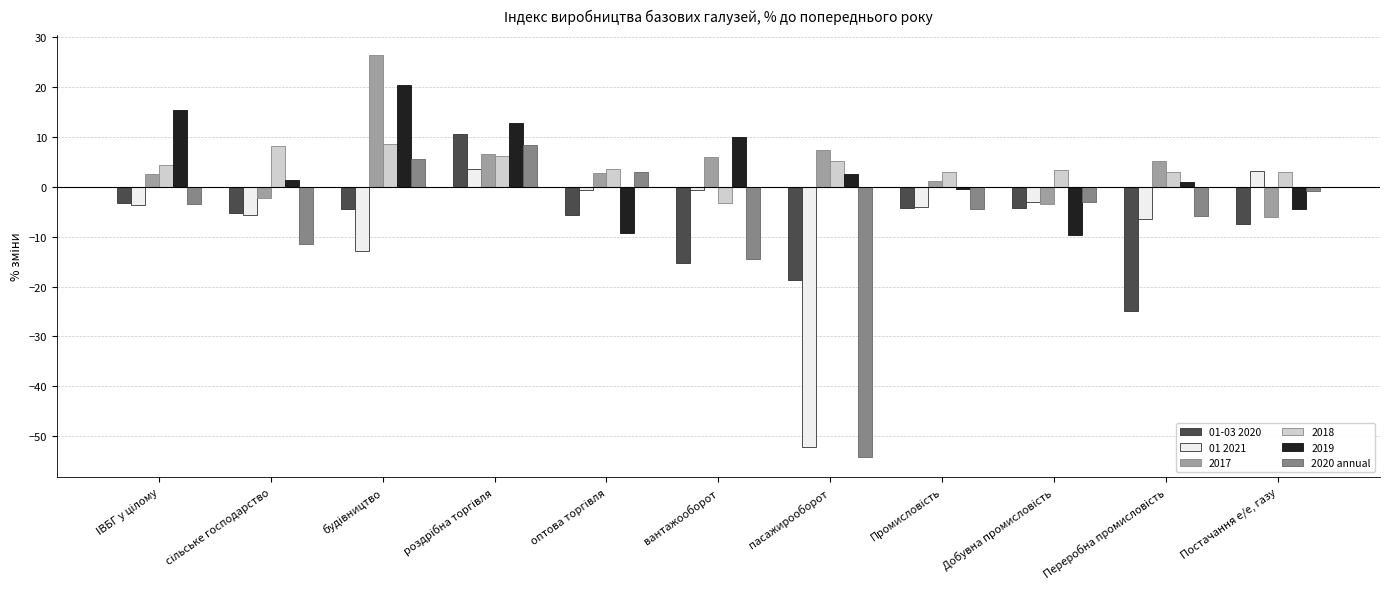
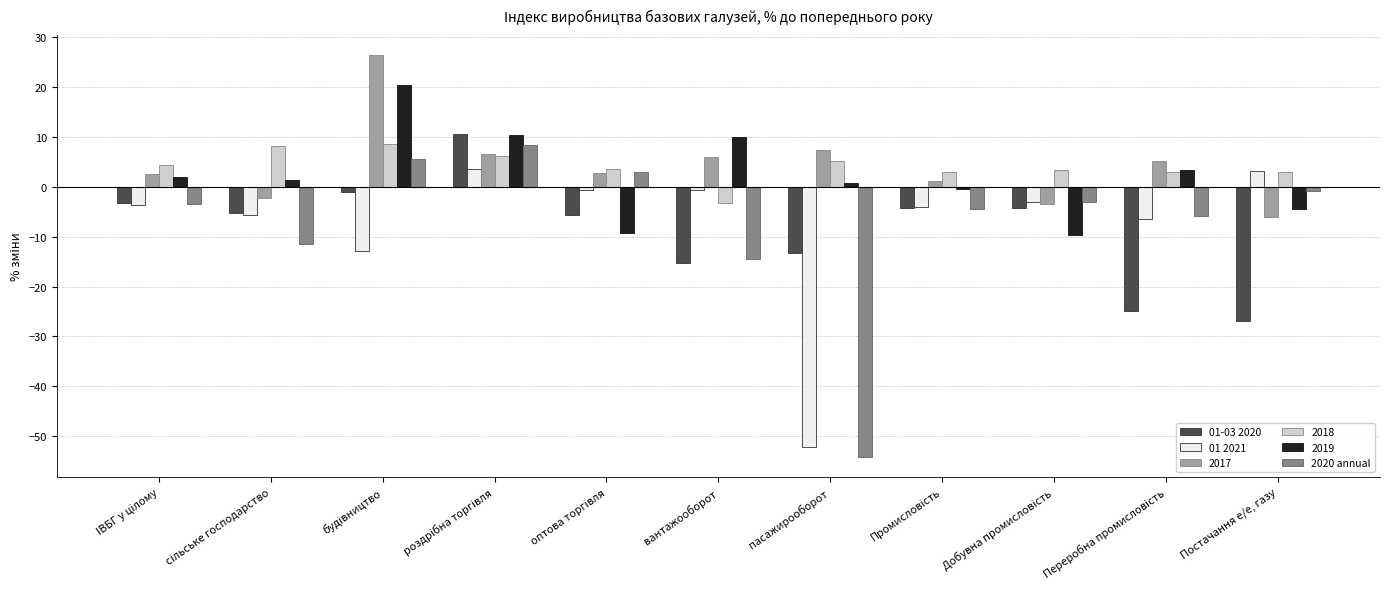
2019, ІВБГ у цілому: 15 -> 2
01-03 2020, будівництво: -5 -> -1
2019, роздрібна торгівля: 13 -> 10
01-03 2020, пасажирооборот: -19 -> -13
2019, пасажирооборот: 3 -> 1
2019, Переробна промисловість: 1 -> 3
01-03 2020, Постачання е/е, газу: -7 -> -27
